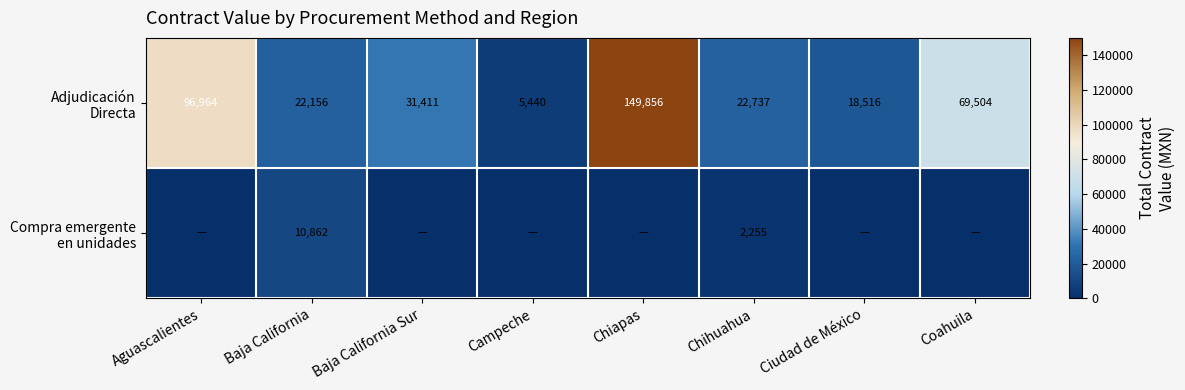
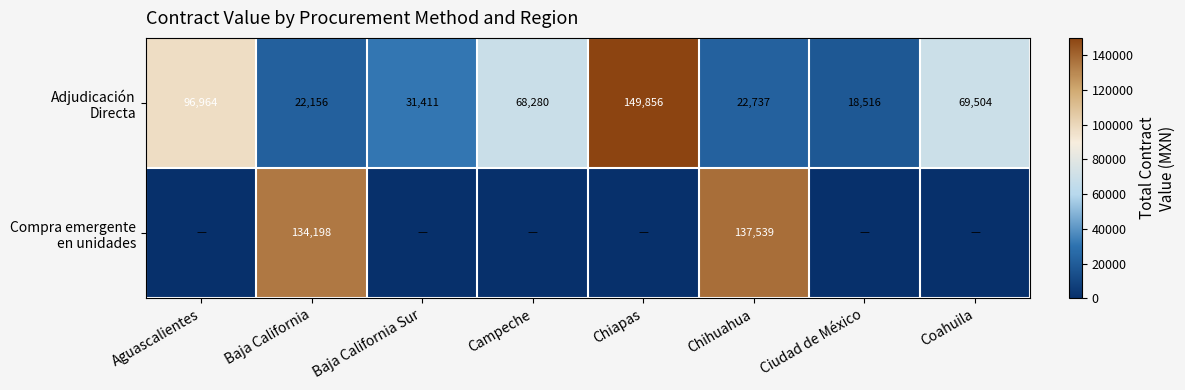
Adjudicación Directa, Campeche: 5,440 -> 68,280
Compra emergente en unidades, Baja California: 10,862 -> 134,198
Compra emergente en unidades, Chihuahua: 2,255 -> 137,539
